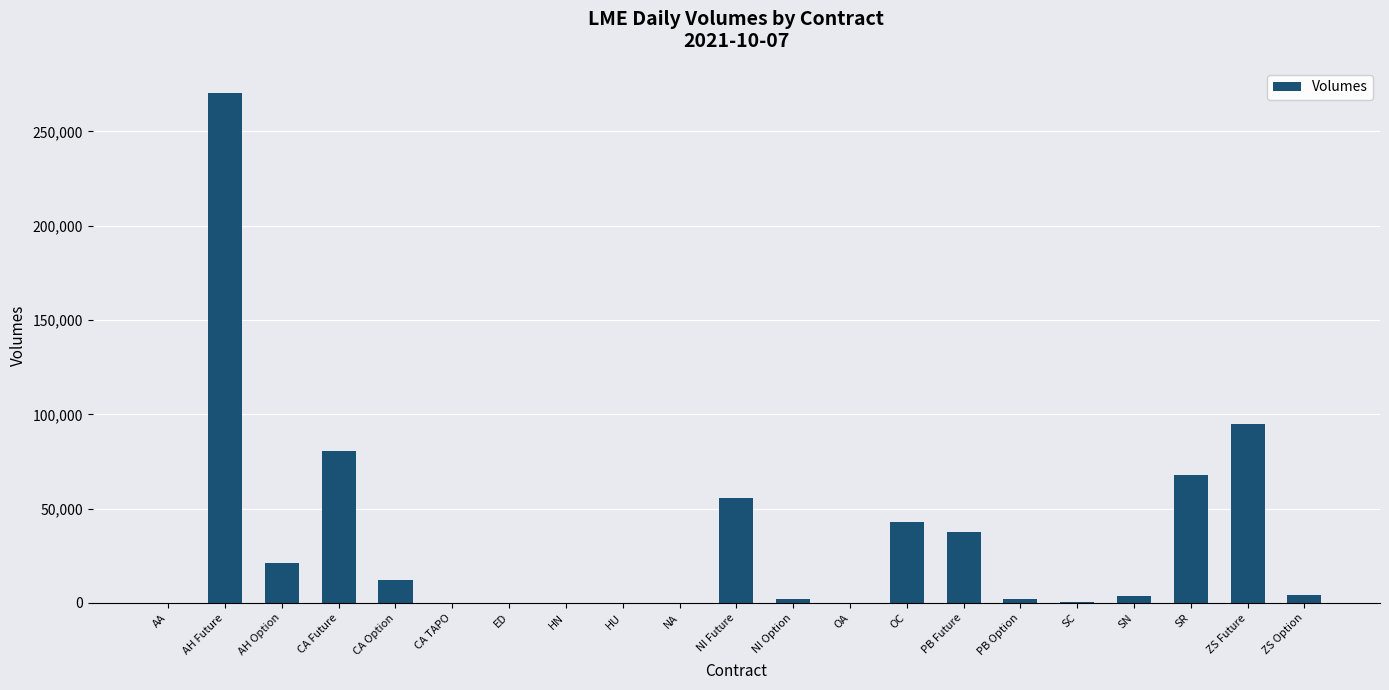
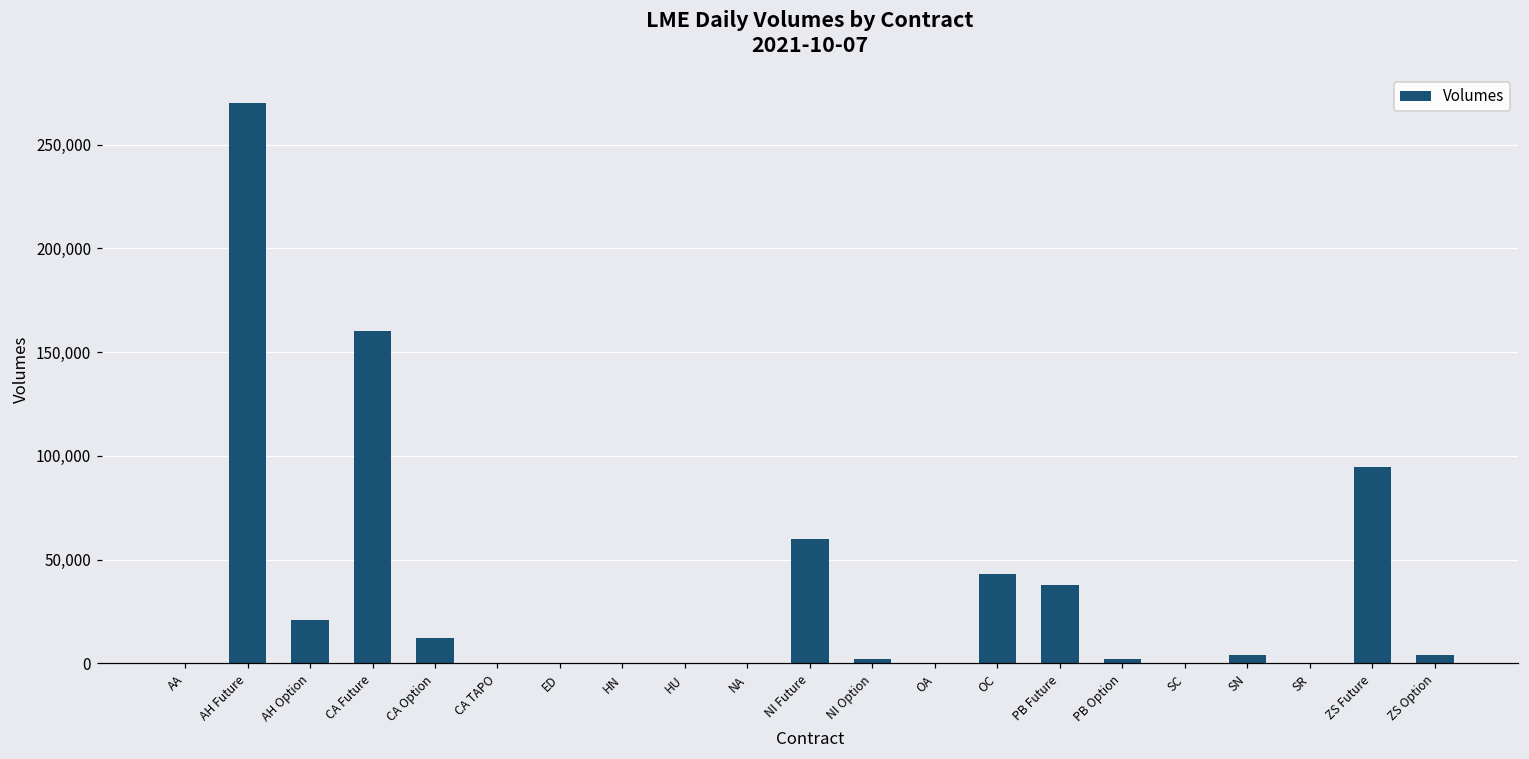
CA Future: 81,000 -> 160,000
NI Future: 55,000 -> 60,000
SR: 68,000 -> 0
